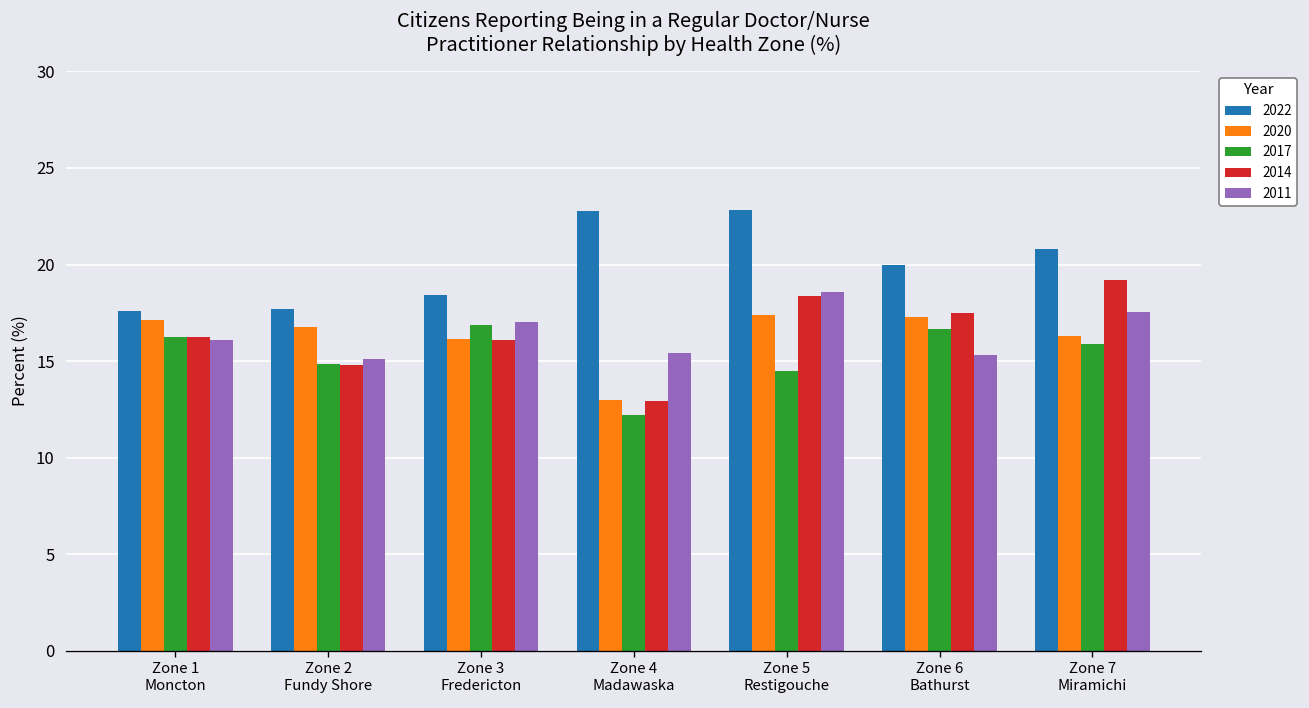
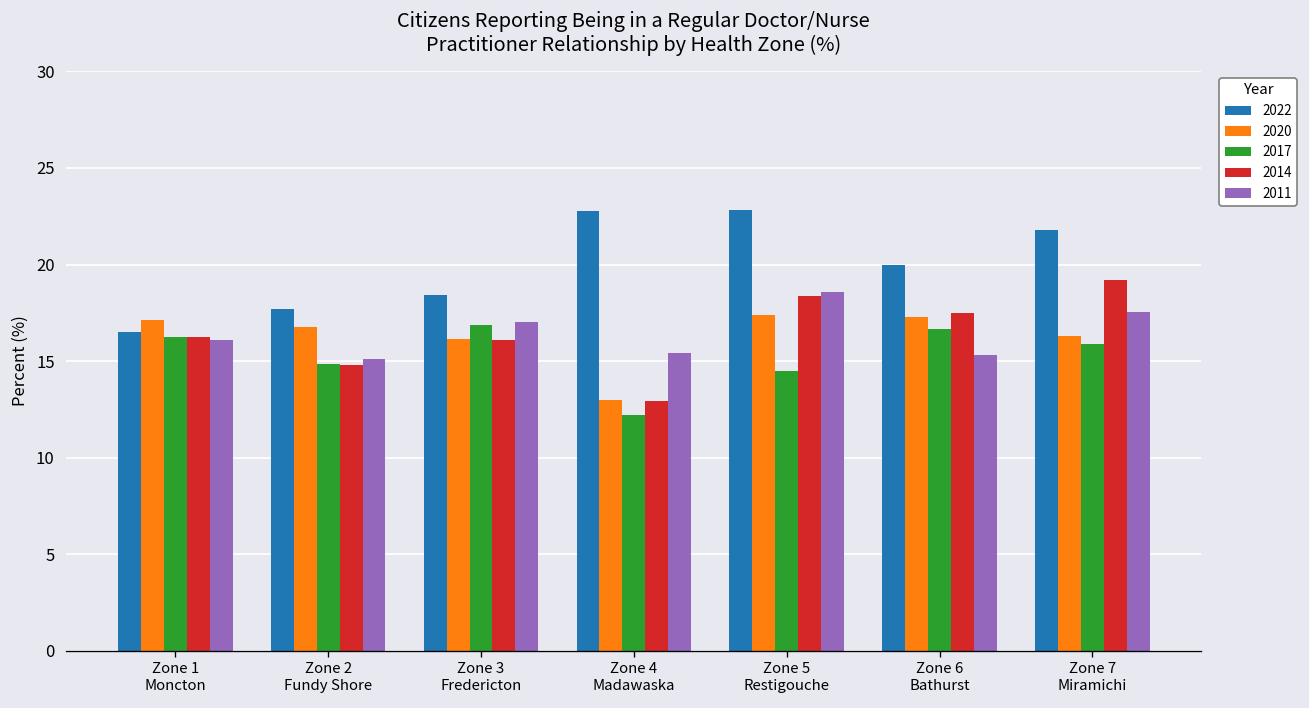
2022, Zone 1 Moncton: 17.6 -> 16.5
2022, Zone 7 Miramichi: 20.8 -> 21.8
